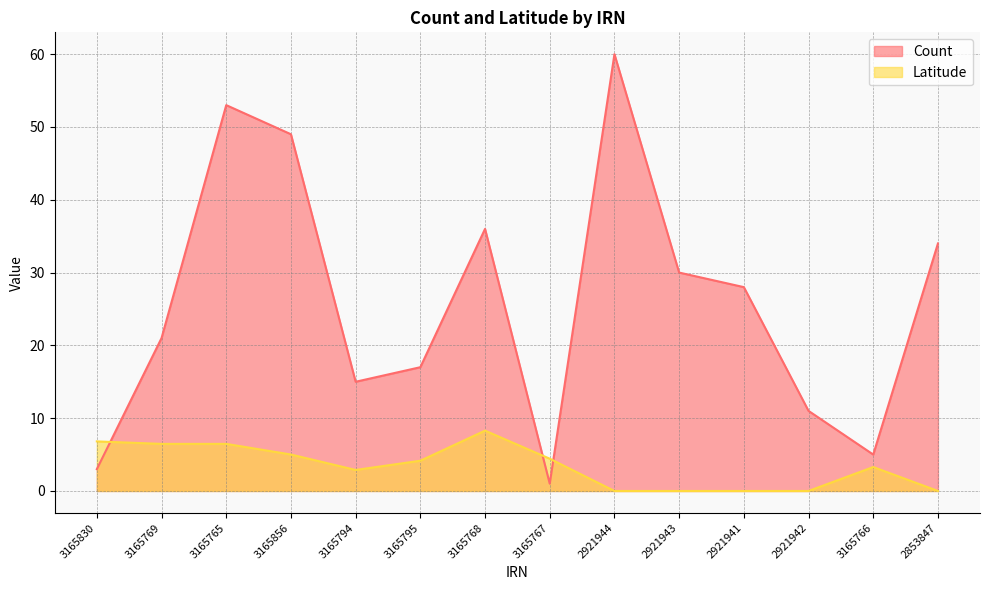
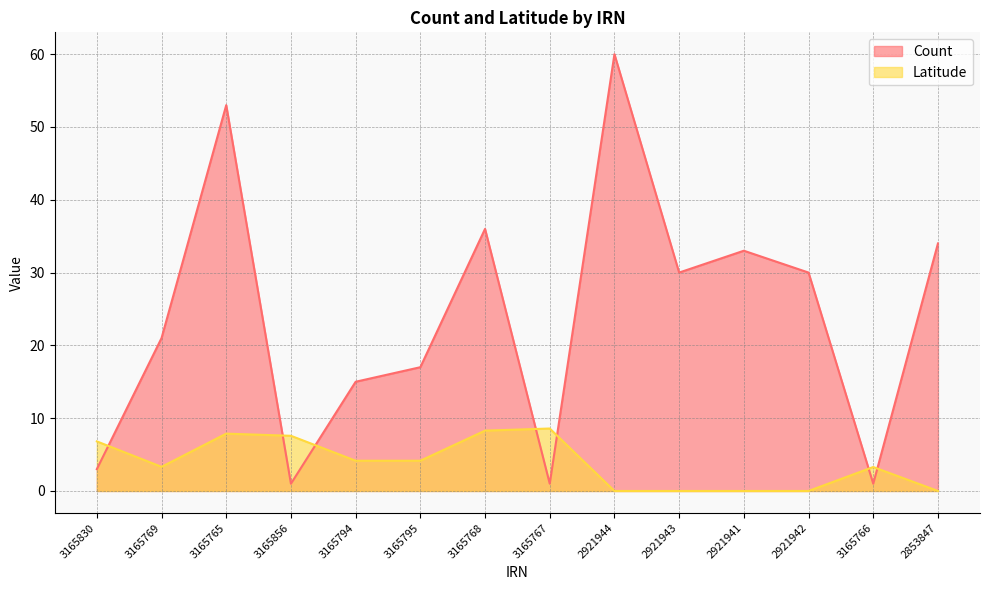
Latitude, 3165769: 6 -> 3
Latitude, 3165765: 6 -> 8
Count, 3165856: 49 -> 1
Latitude, 3165856: 5 -> 8
Latitude, 3165794: 3 -> 4
Latitude, 3165767: 4 -> 9
Count, 2921941: 28 -> 33
Count, 2921942: 11 -> 30
Count, 3165766: 5 -> 1
